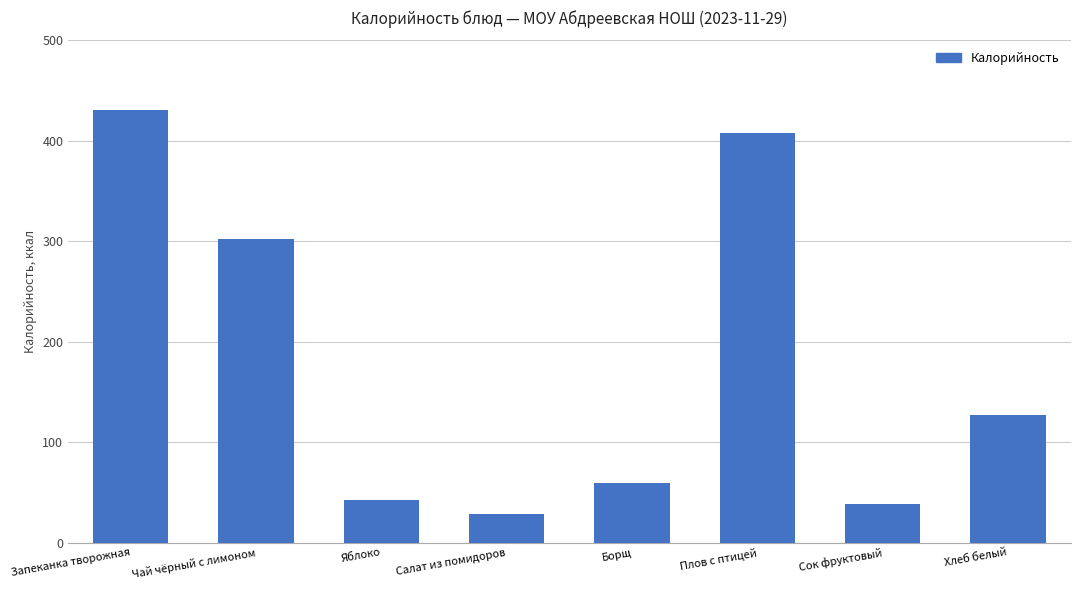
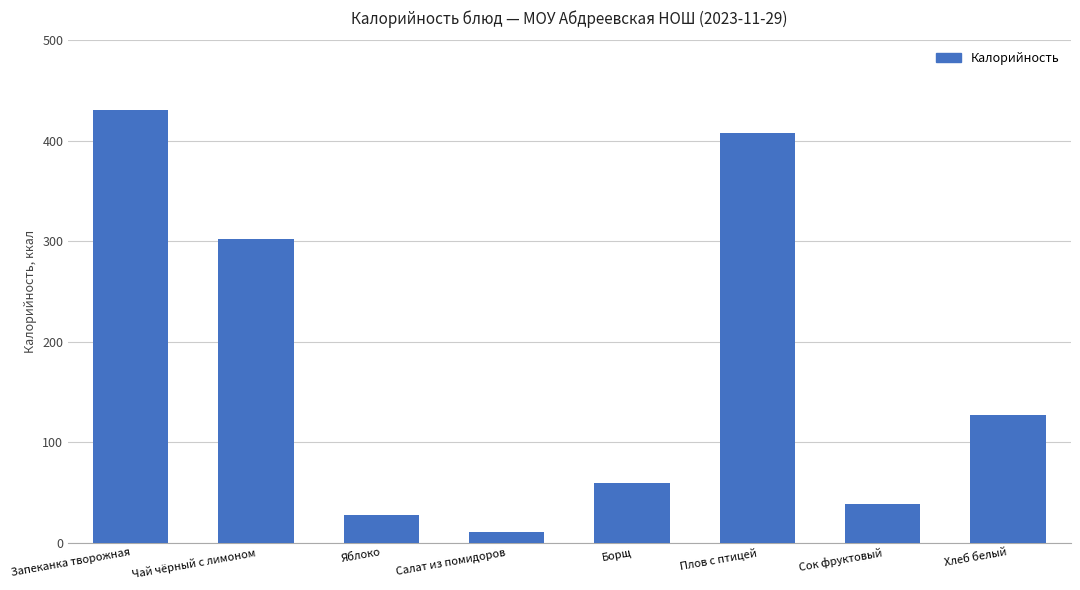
Яблоко: 43 -> 28
Салат из помидоров: 28 -> 10
